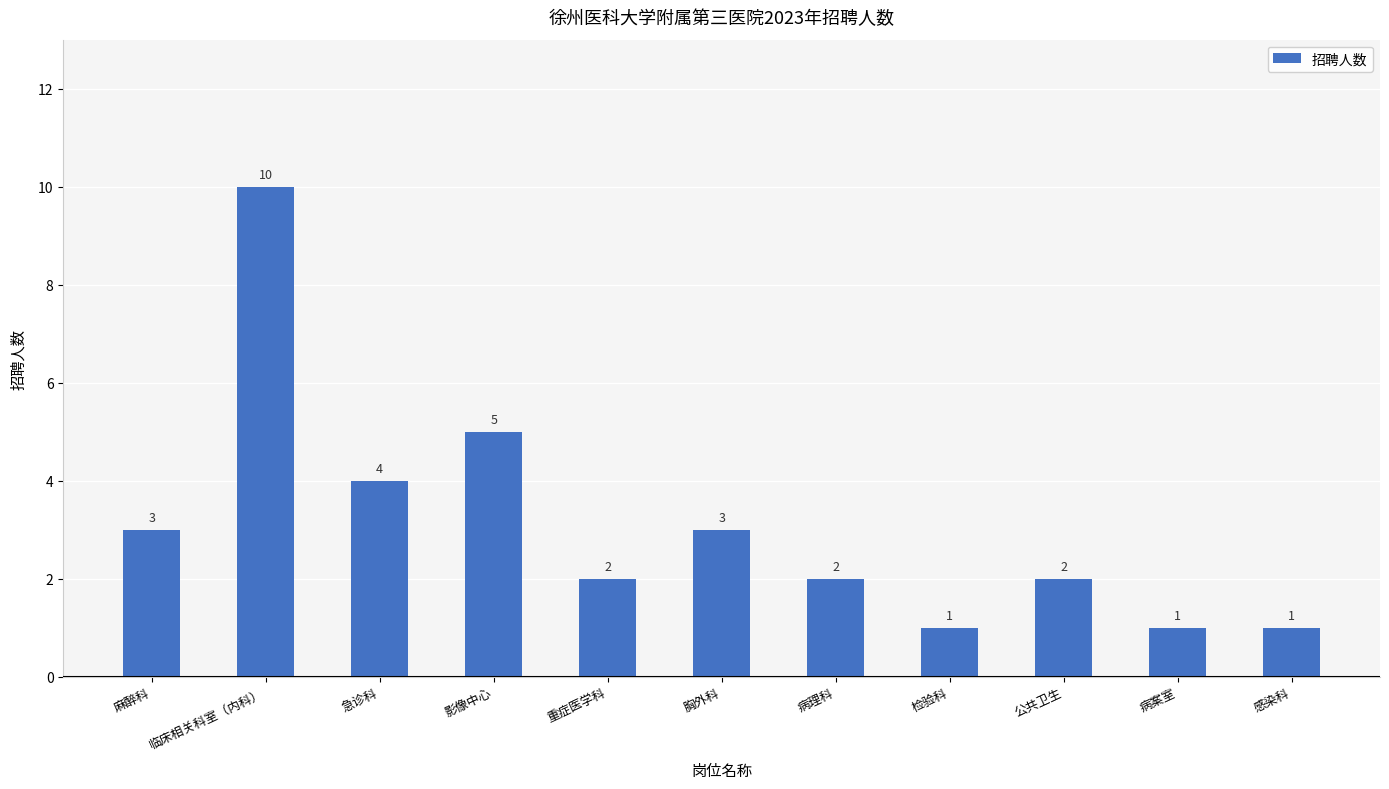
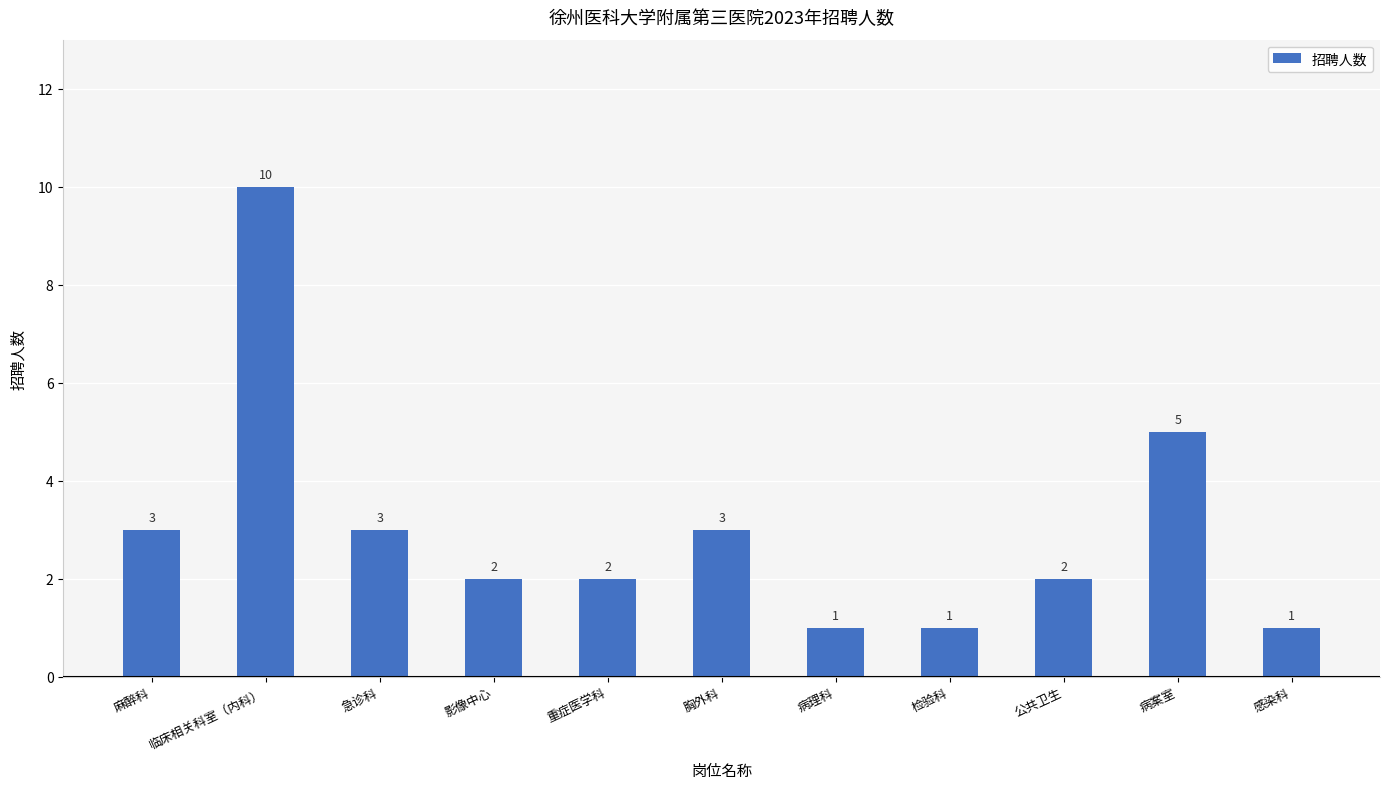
急诊科: 4 -> 3
影像中心: 5 -> 2
病理科: 2 -> 1
病案室: 1 -> 5
